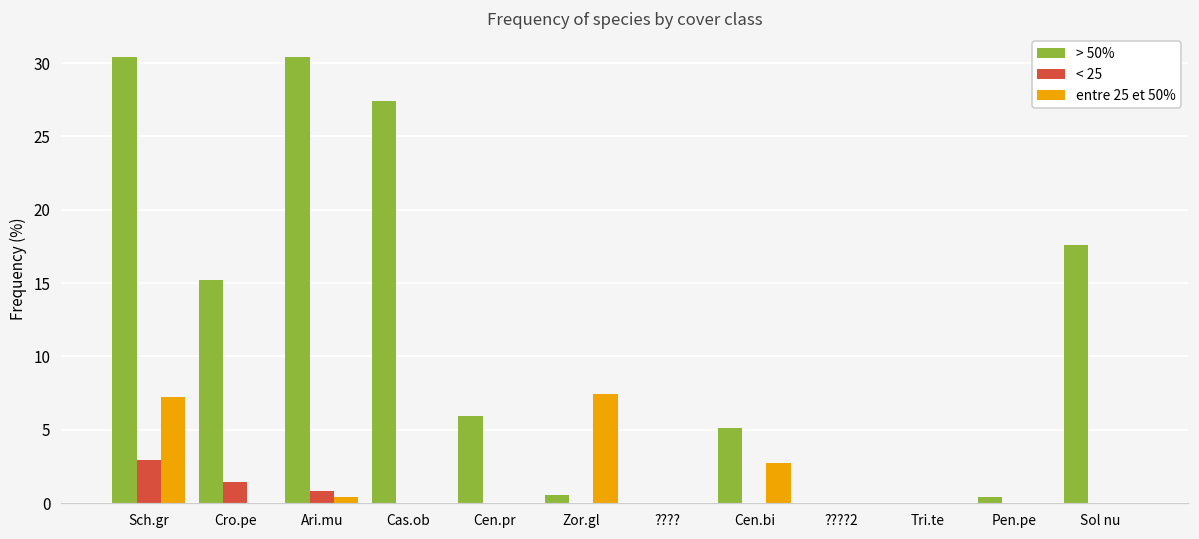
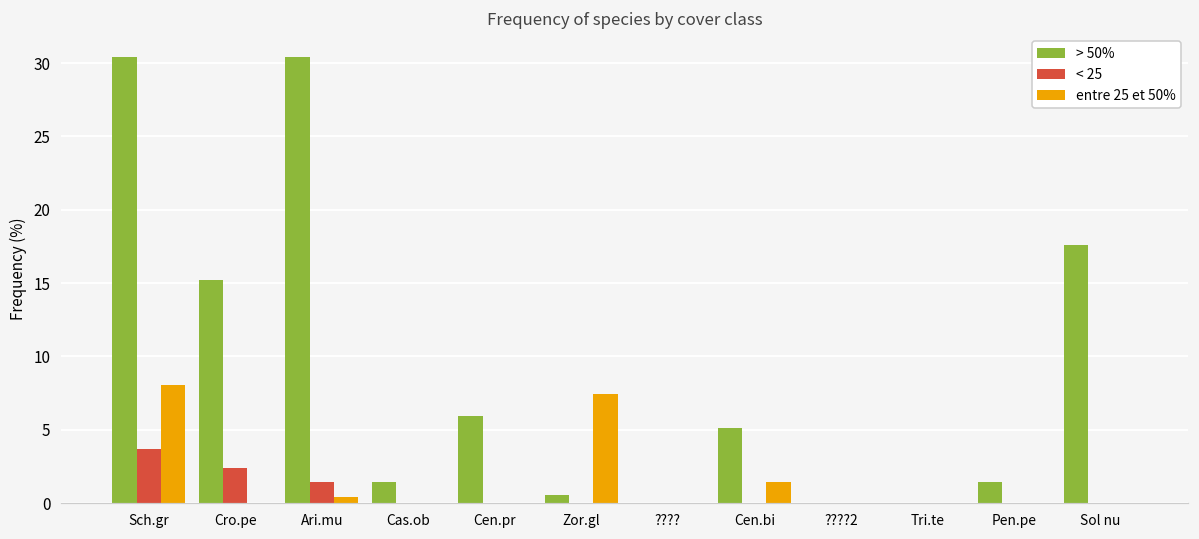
< 25, Sch.gr: 2.9 -> 3.7
entre 25 et 50%, Sch.gr: 7.3 -> 8.0
< 25, Cro.pe: 1.5 -> 2.4
< 25, Ari.mu: 0.8 -> 1.5
> 50%, Cas.ob: 27.4 -> 1.5
entre 25 et 50%, Cen.bi: 2.8 -> 1.5
> 50%, Pen.pe: 0.4 -> 1.5
